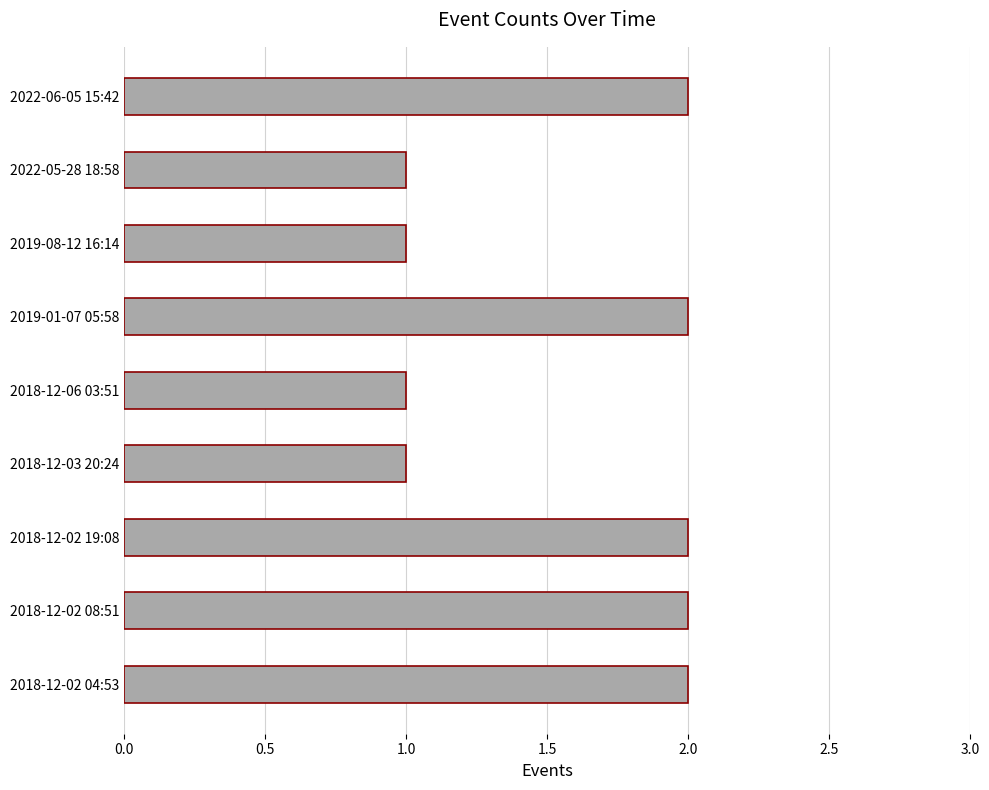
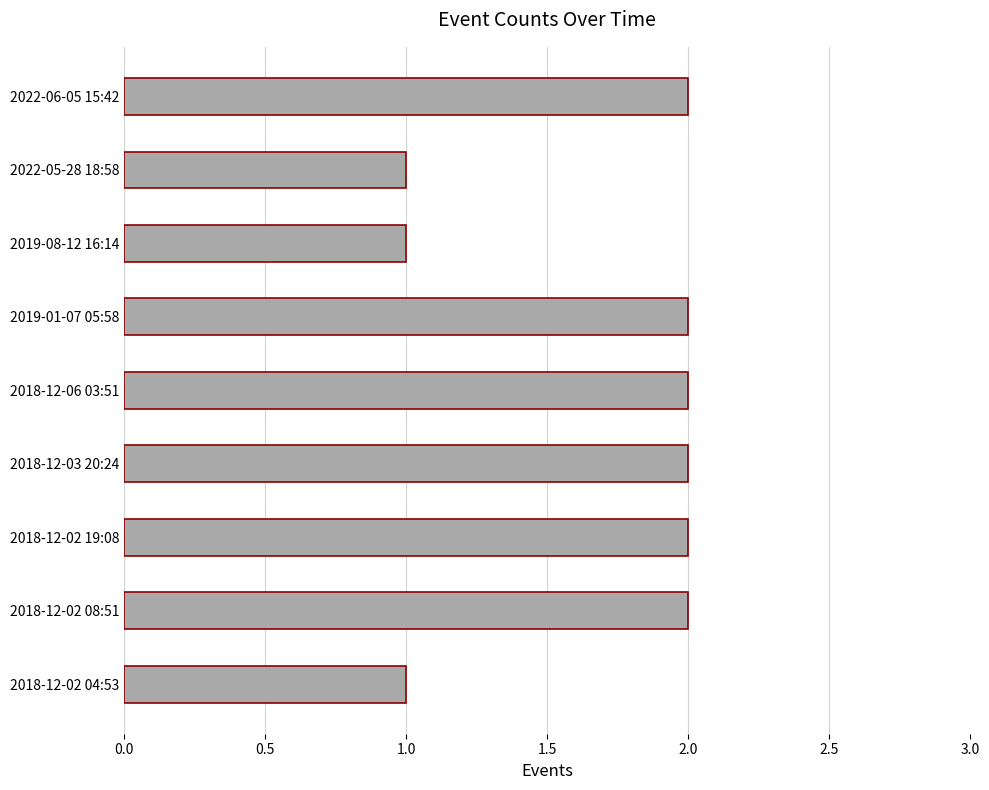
2018-12-06 03:51: 1 -> 2
2018-12-03 20:24: 1 -> 2
2018-12-02 04:53: 2 -> 1
